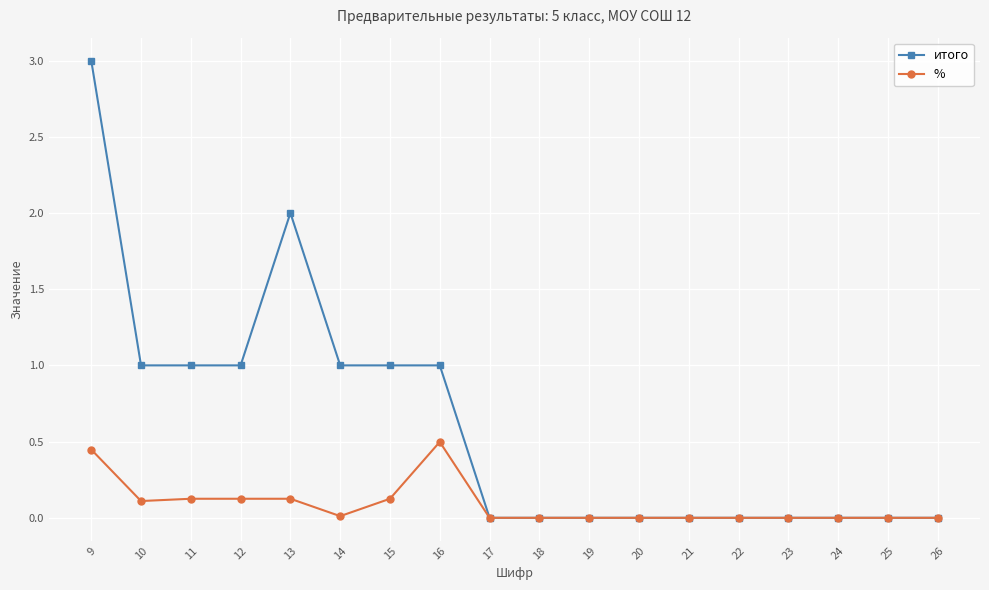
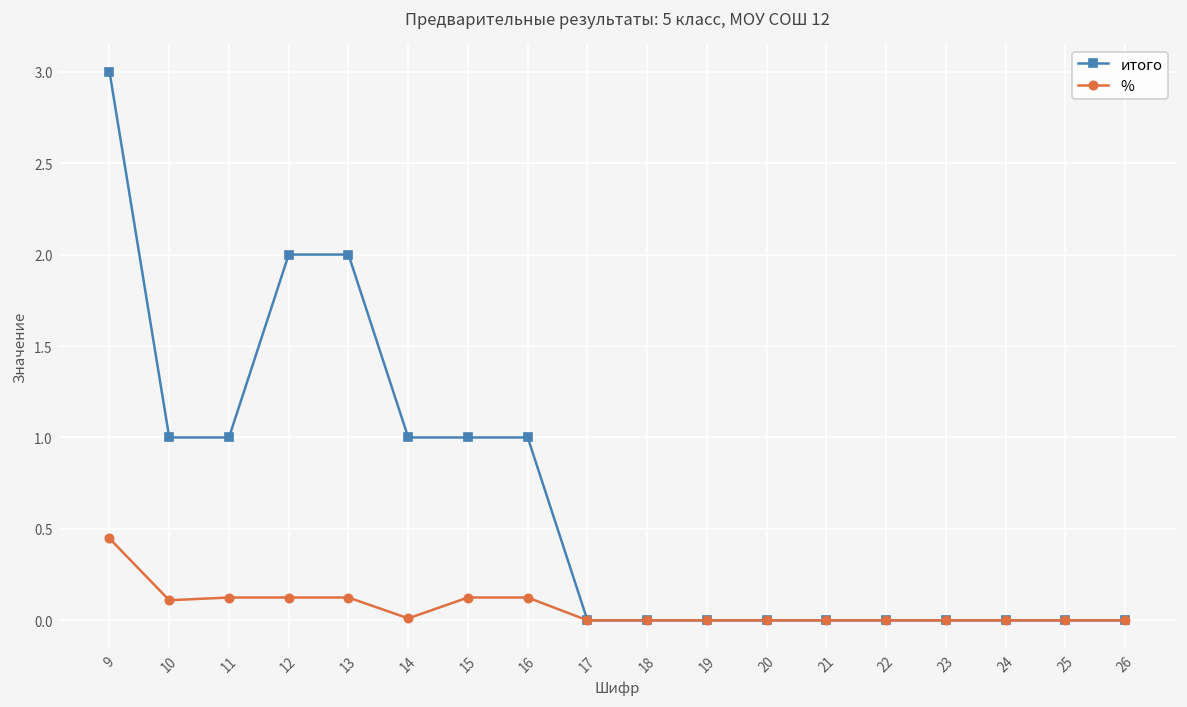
итого, 12: 1 -> 2
%, 16: 0.50 -> 0.13
